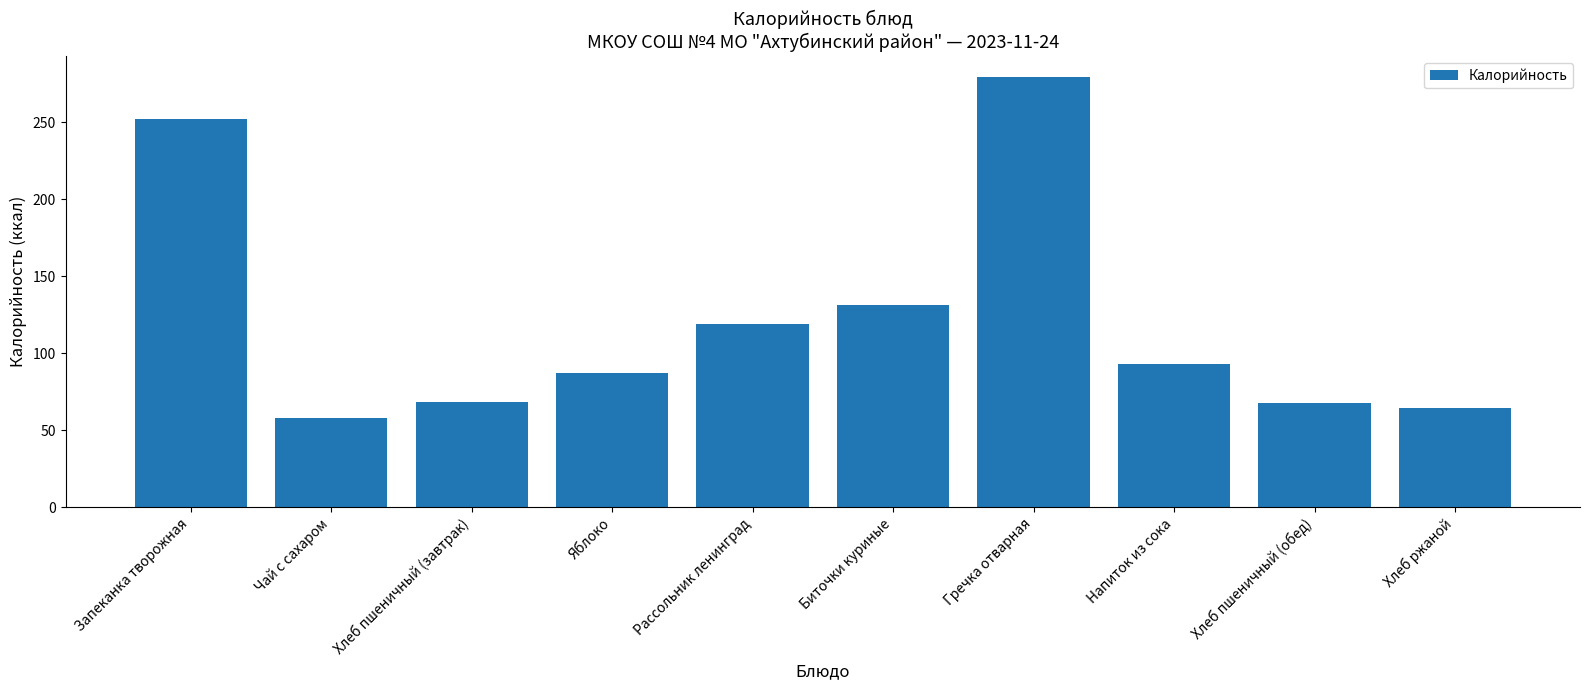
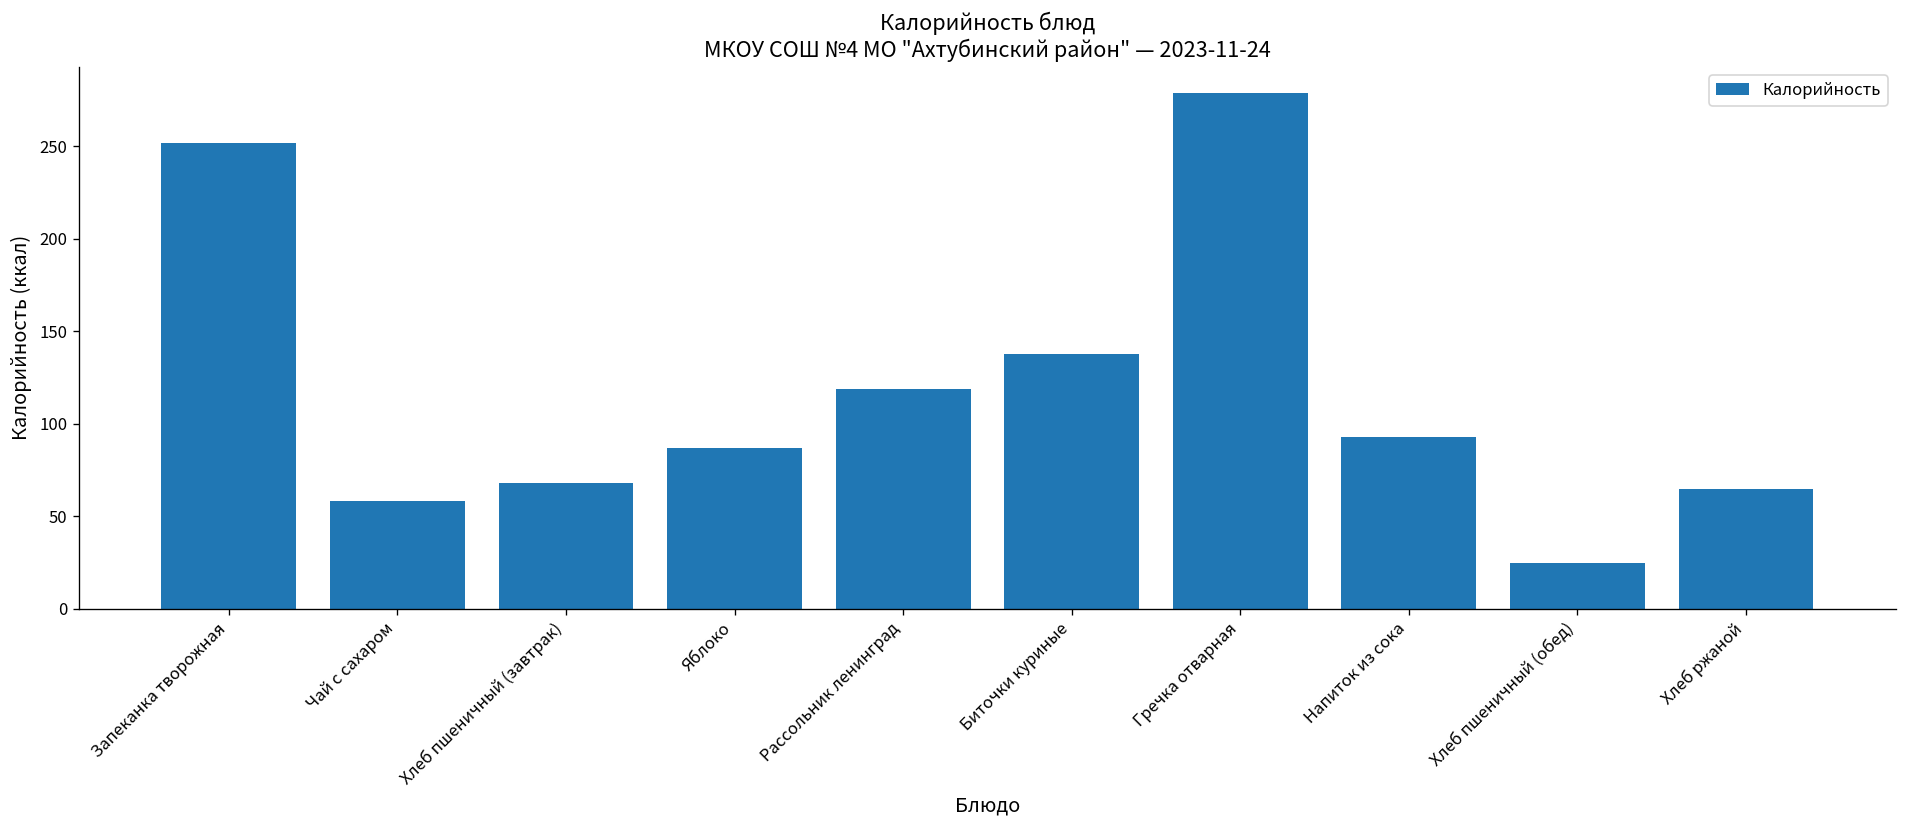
Биточки куриные: 131 -> 138
Хлеб пшеничный (обед): 68 -> 25
